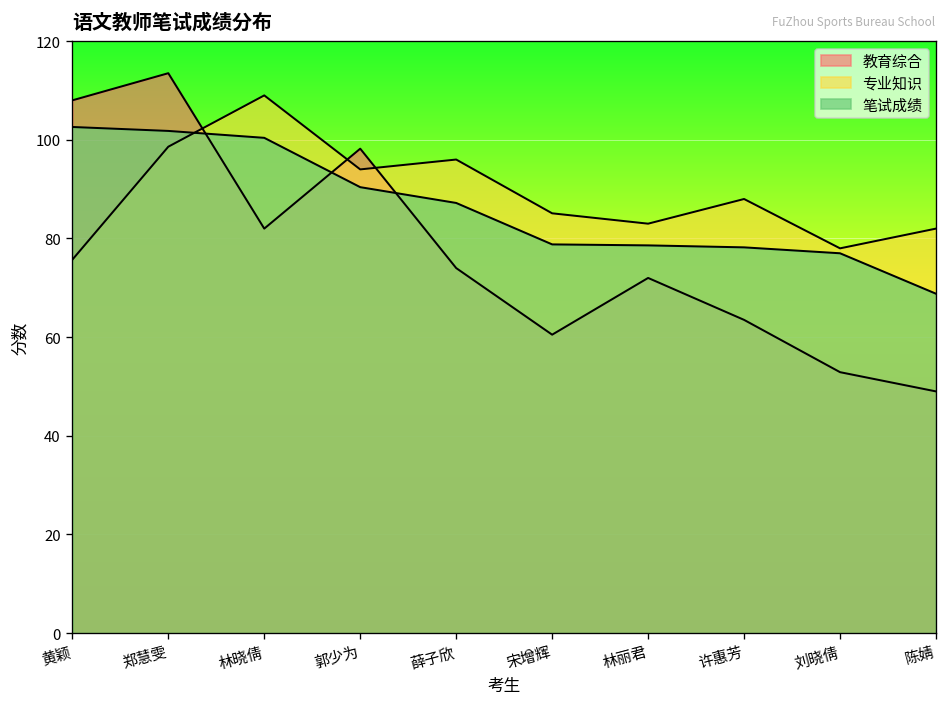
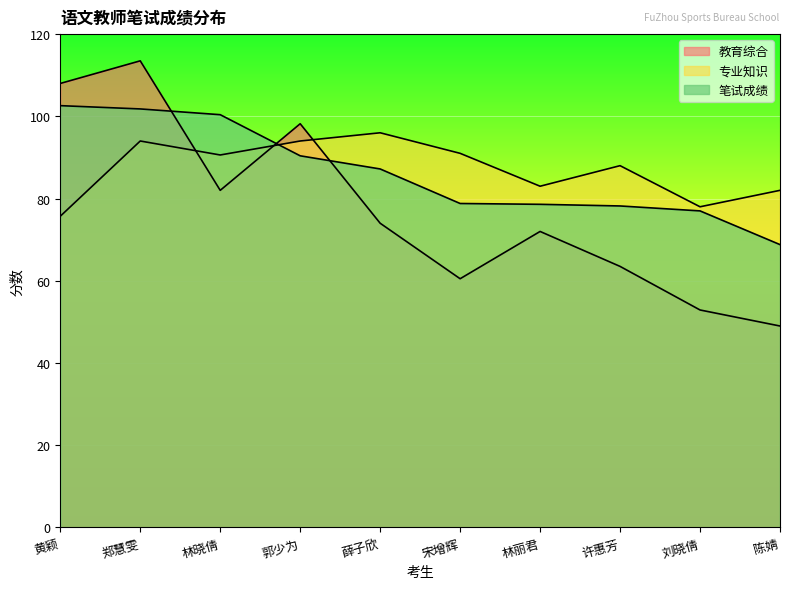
专业知识, 郑慧雯: 99 -> 94
专业知识, 林晓倩: 109 -> 91
专业知识, 宋增辉: 85 -> 91
